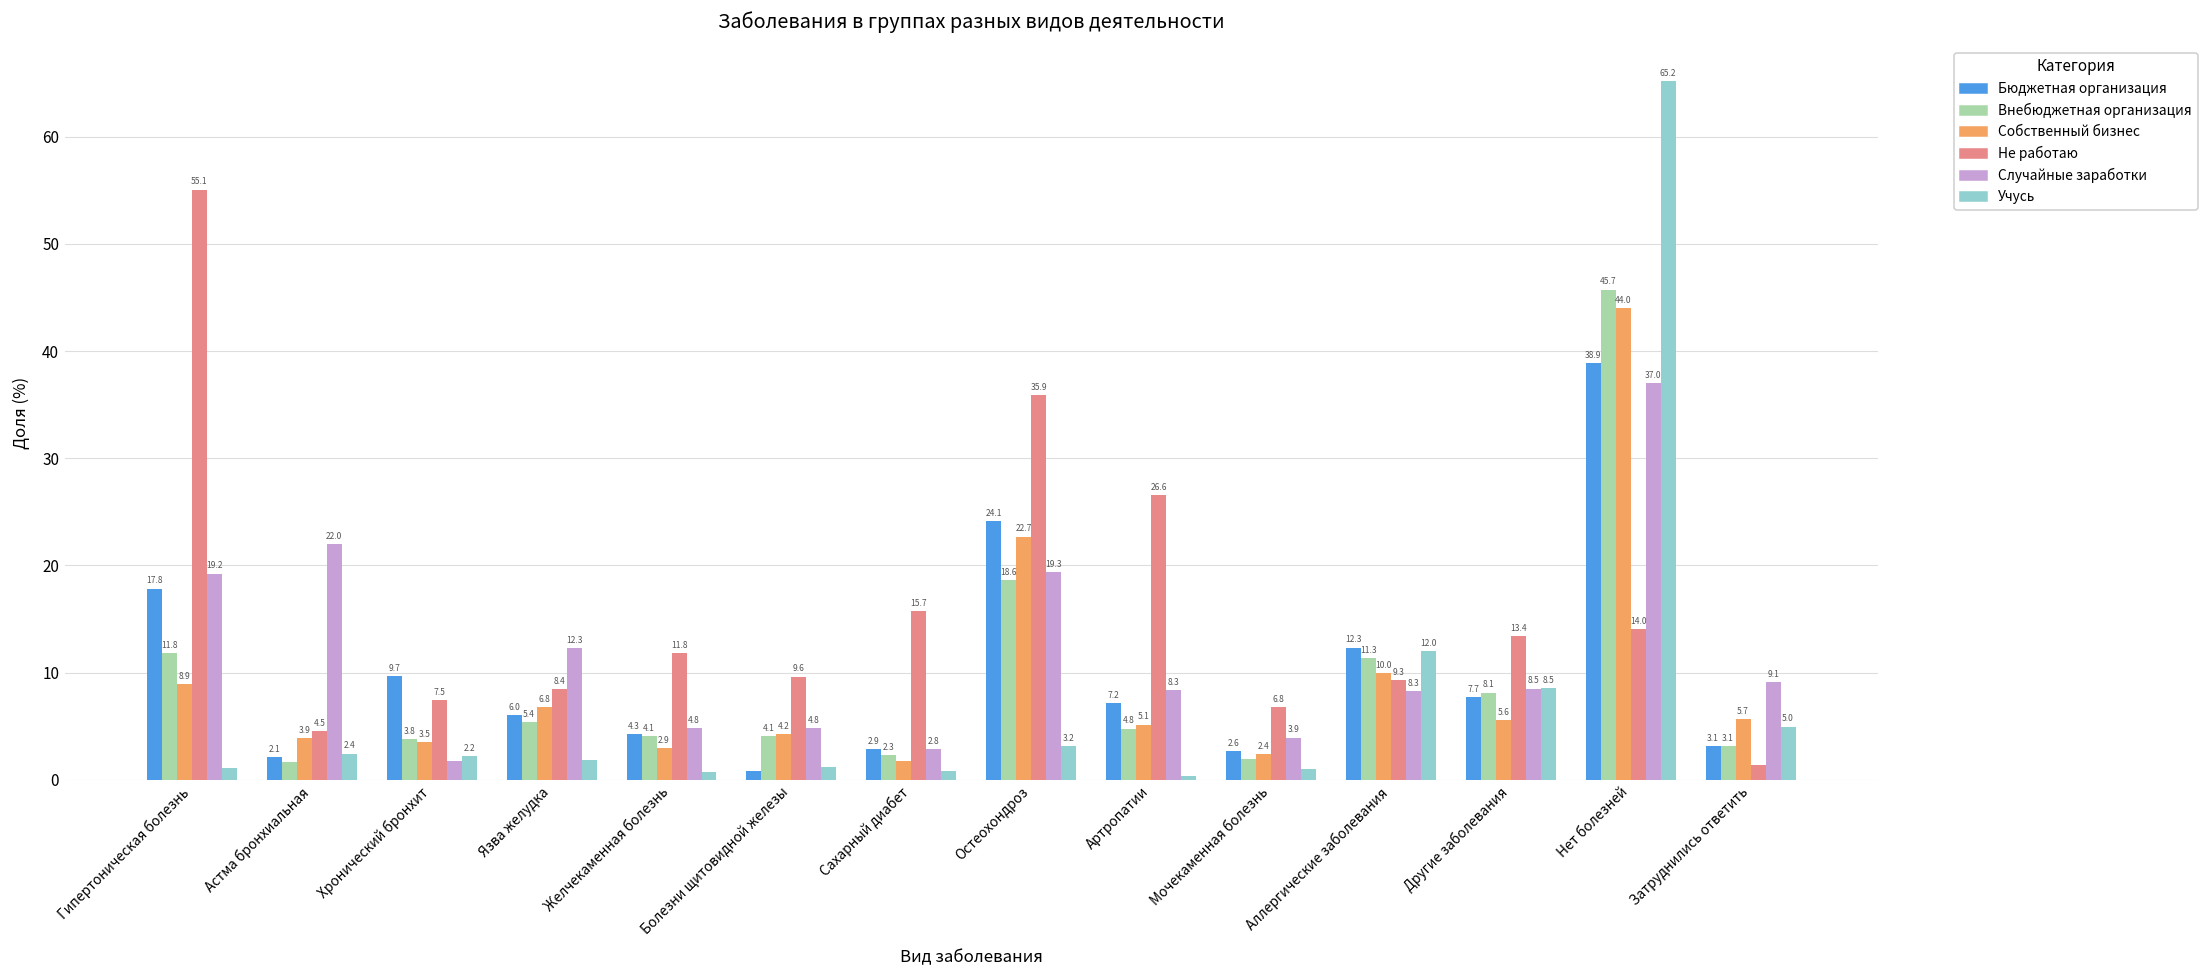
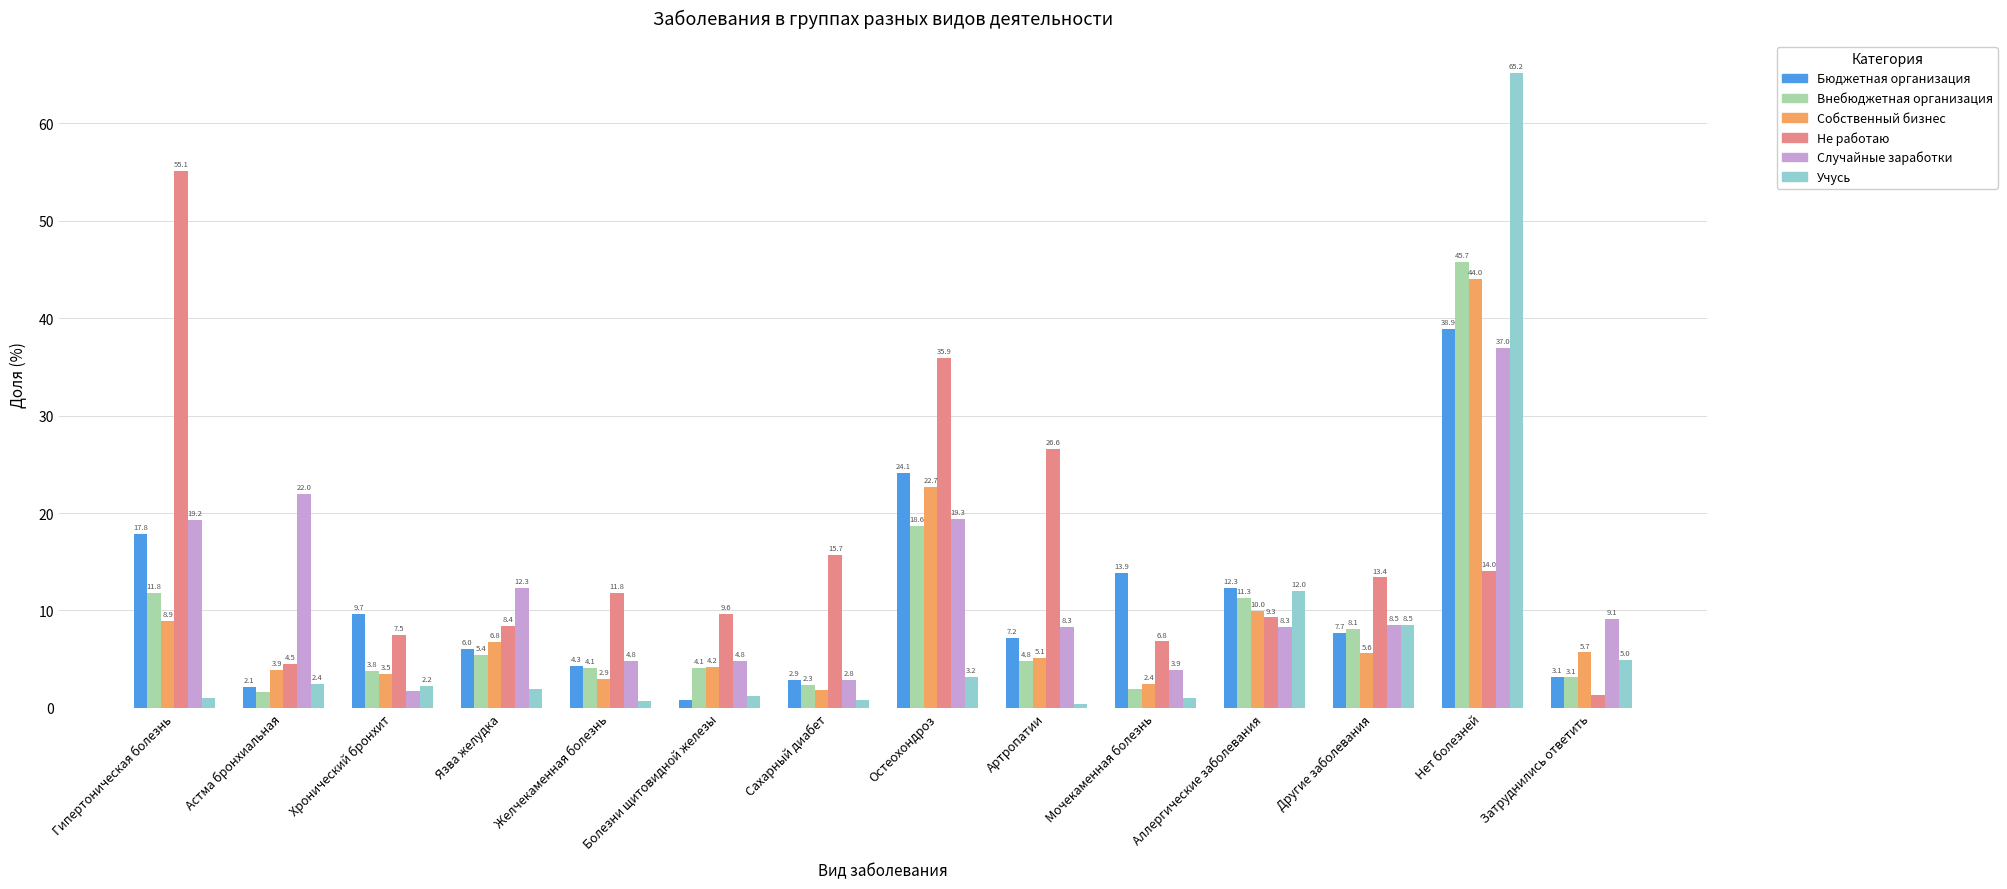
Бюджетная организация, Мочекаменная болезнь: 2.6 -> 13.9
